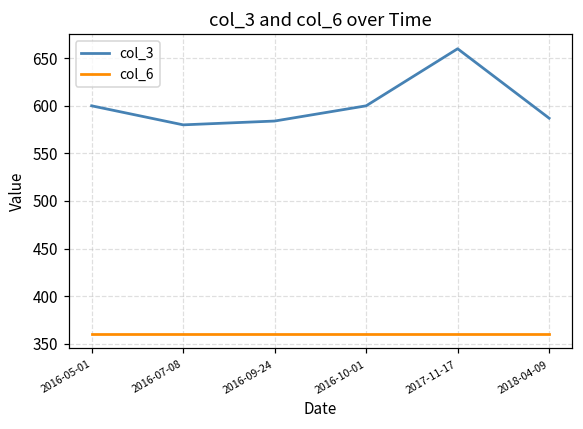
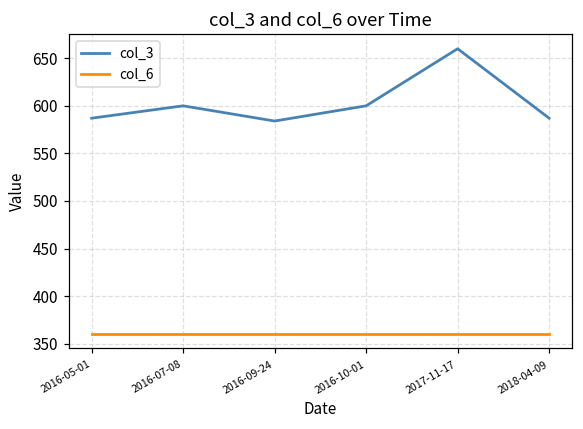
col_3, 2016-05-01: 600 -> 590
col_3, 2016-07-08: 580 -> 600
